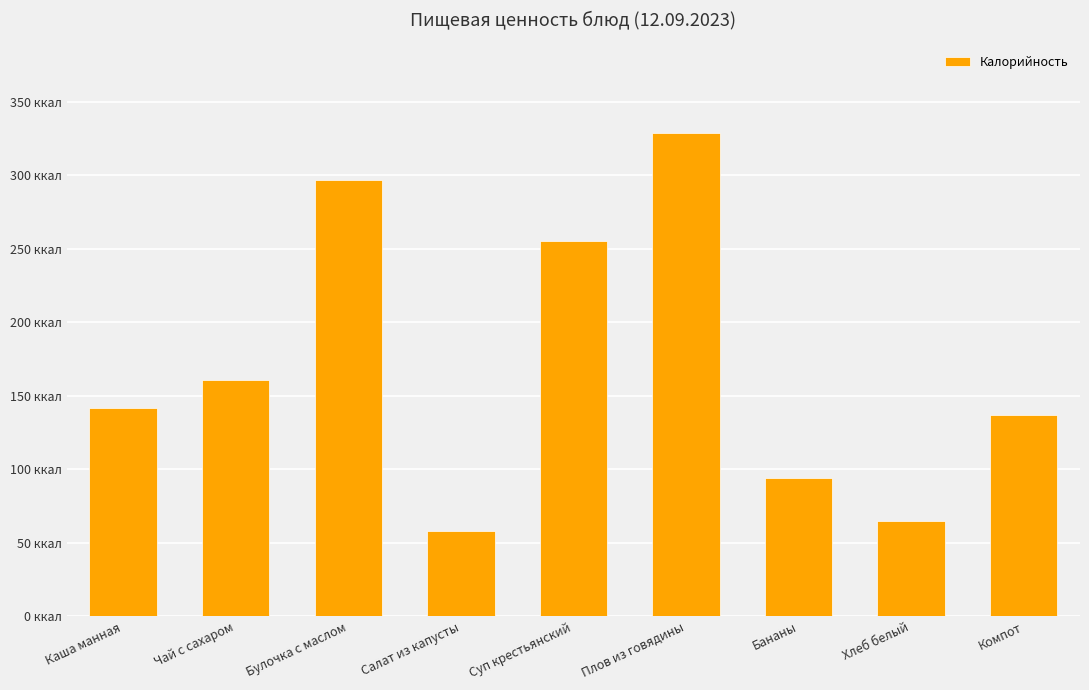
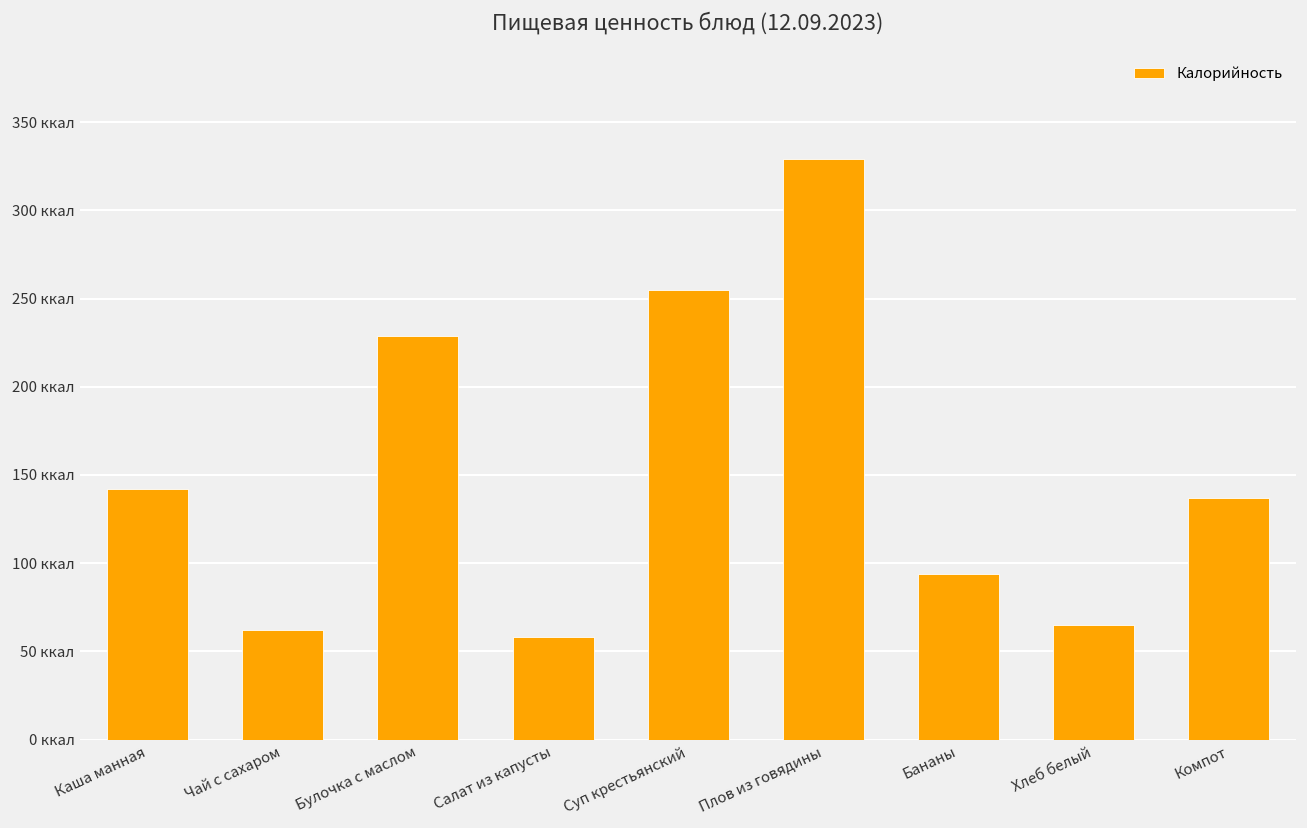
Чай с сахаром: 161 ккал -> 62 ккал
Булочка с маслом: 297 ккал -> 229 ккал
